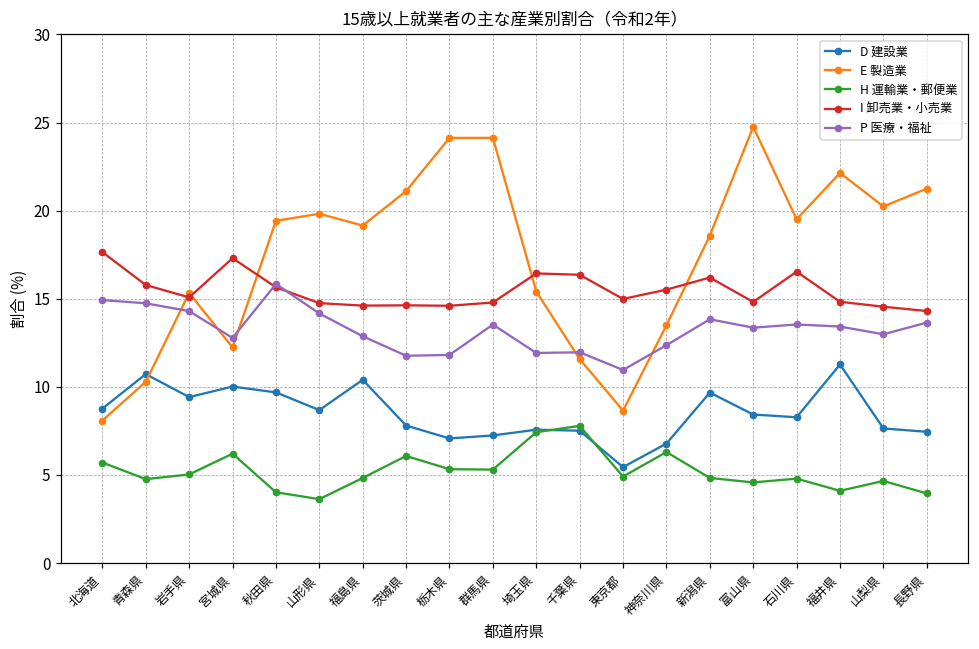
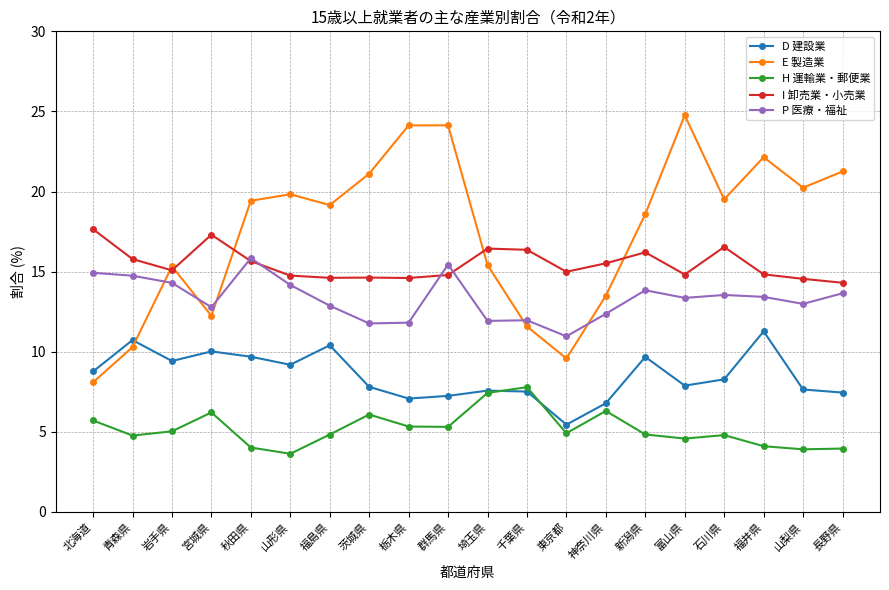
D 建設業, 山形県: 8.7 -> 9.2
P 医療・福祉, 群馬県: 13.5 -> 15.4
E 製造業, 東京都: 8.7 -> 9.6
D 建設業, 富山県: 8.4 -> 7.9
H 運輸業・郵便業, 山梨県: 4.7 -> 3.9
